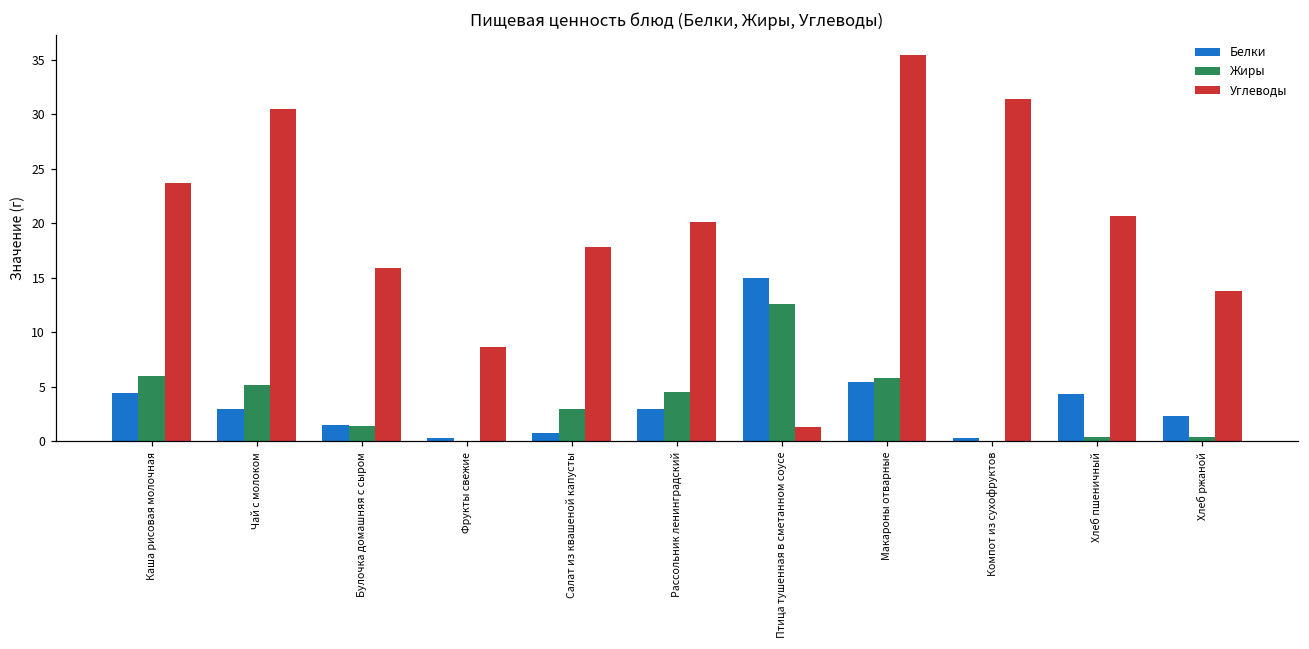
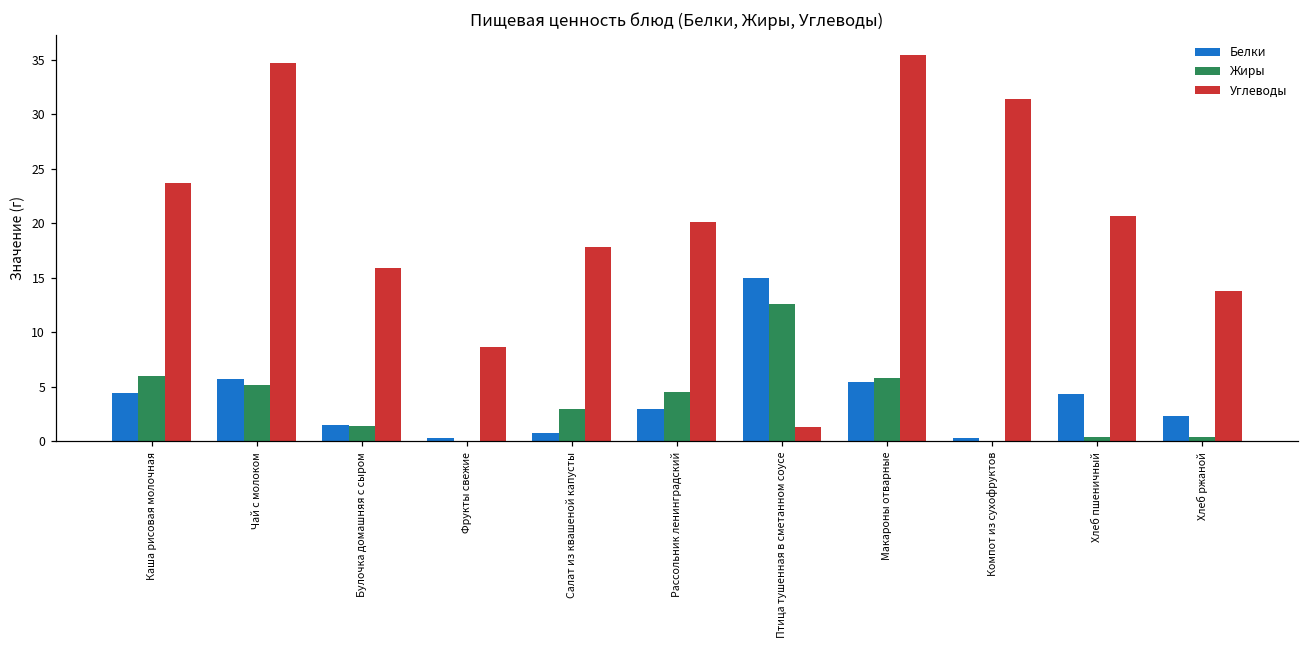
Белки, Чай с молоком: 3 -> 6
Углеводы, Чай с молоком: 30 -> 35
